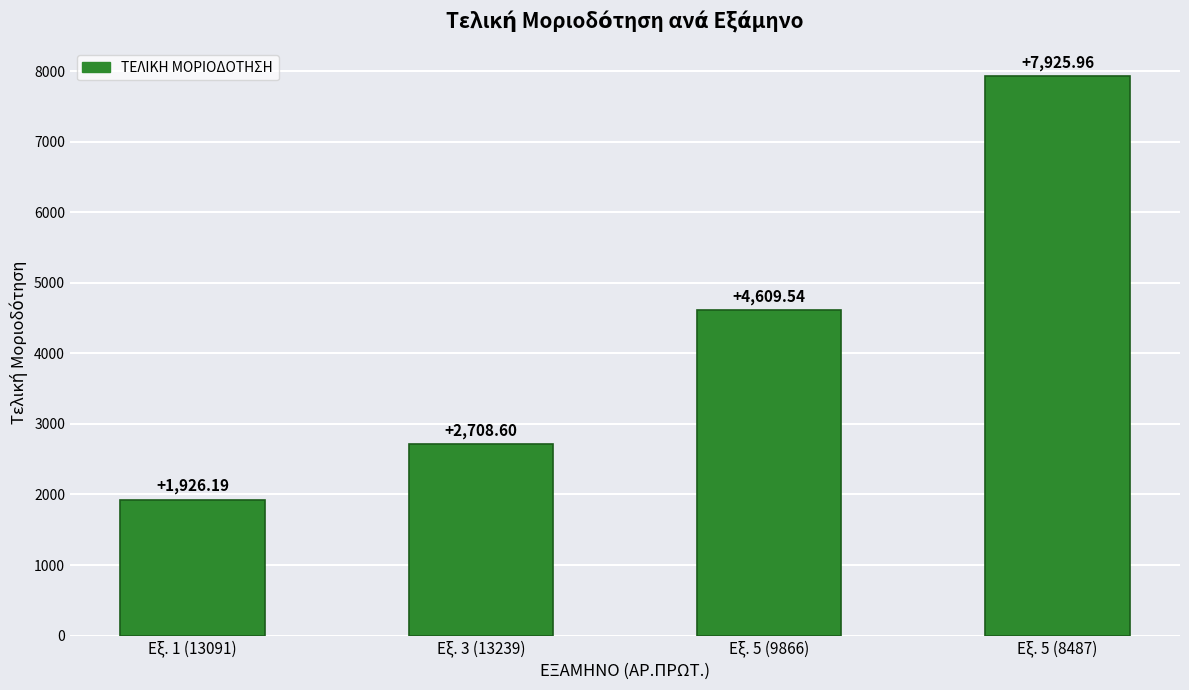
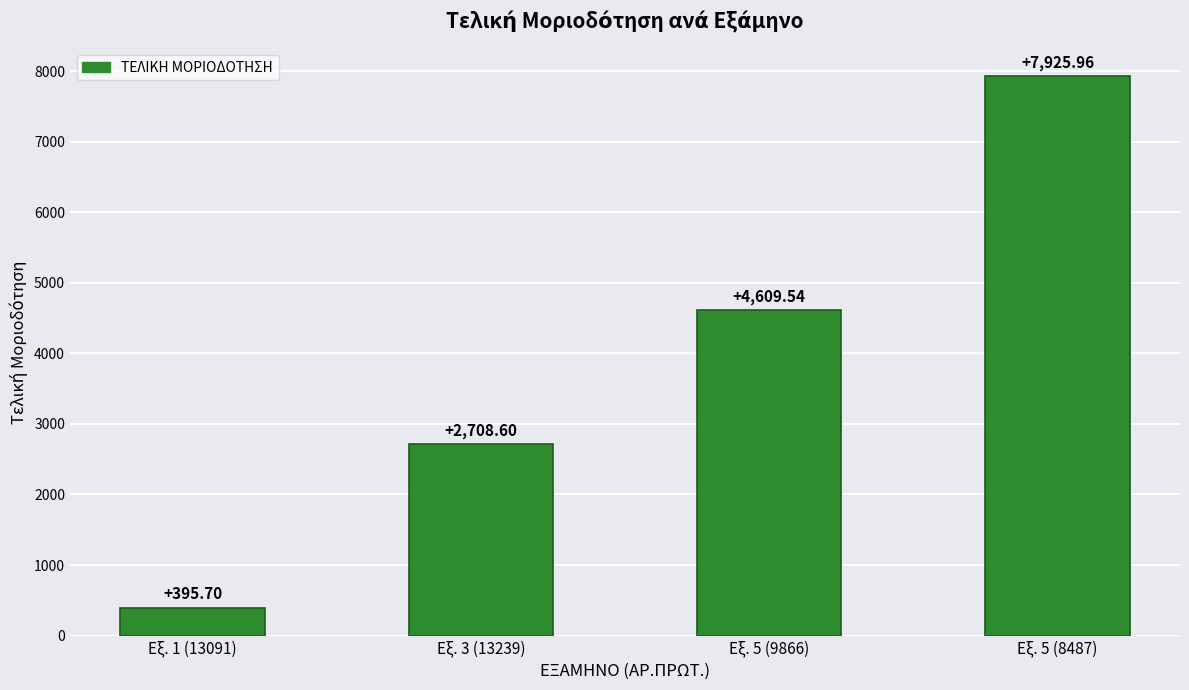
Εξ. 1 (13091): +1,926.19 -> +395.70
